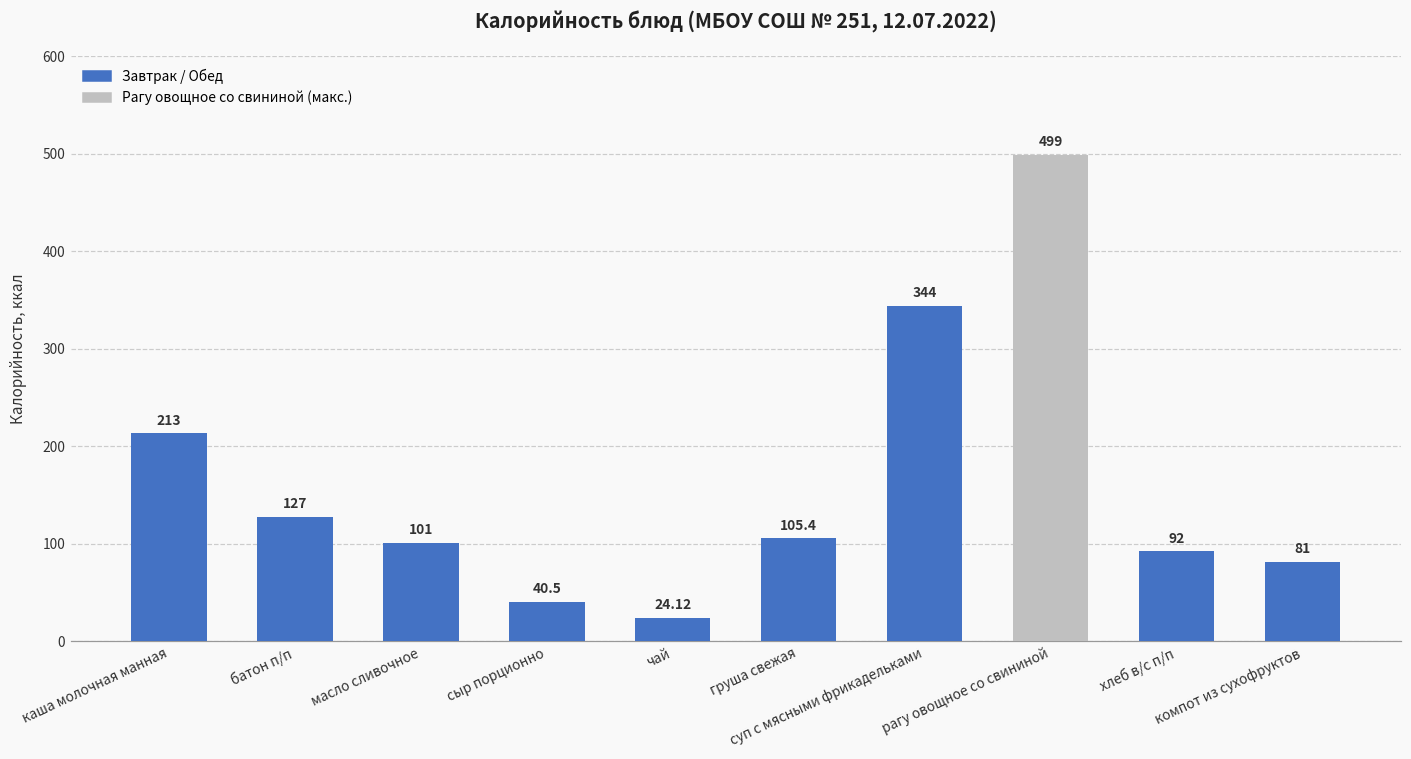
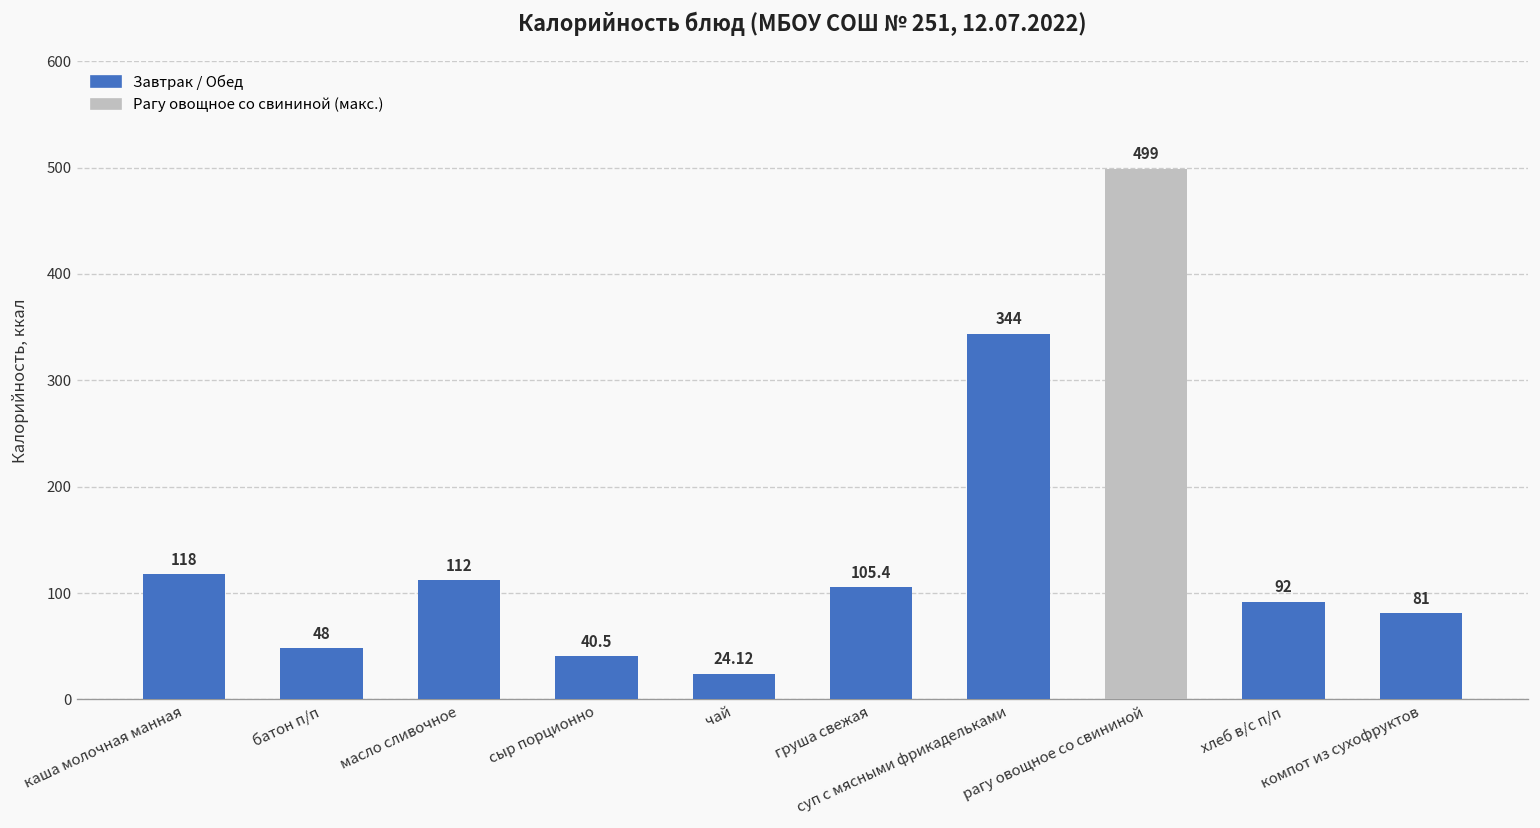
каша молочная манная: 213 -> 118
батон п/п: 127 -> 48
масло сливочное: 101 -> 112
